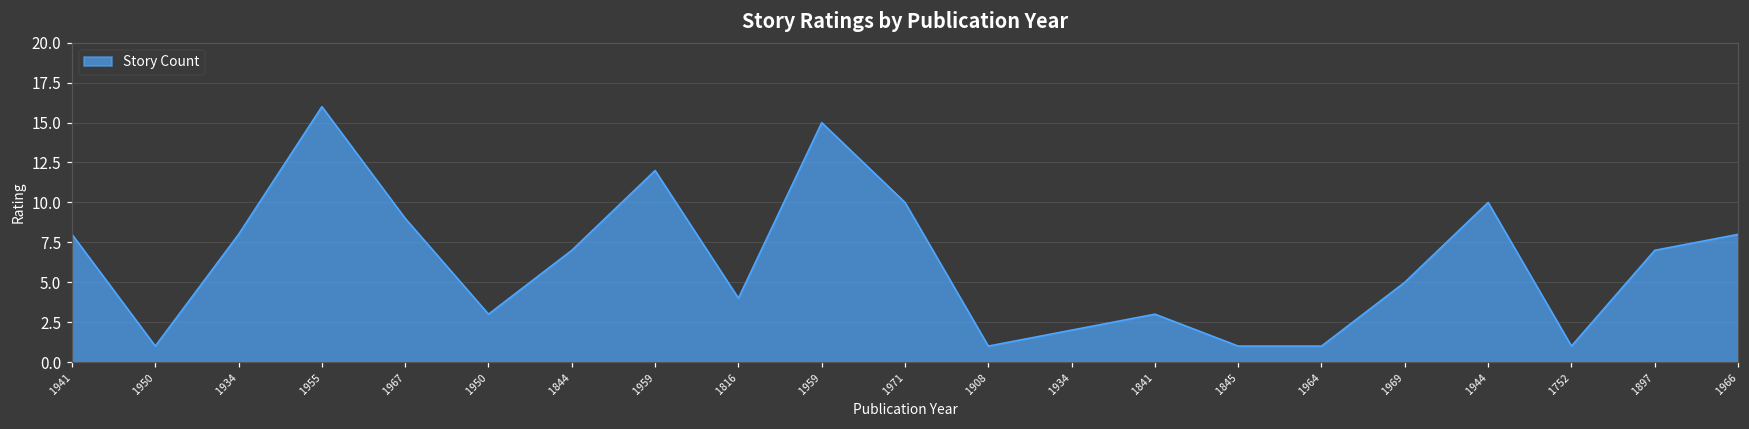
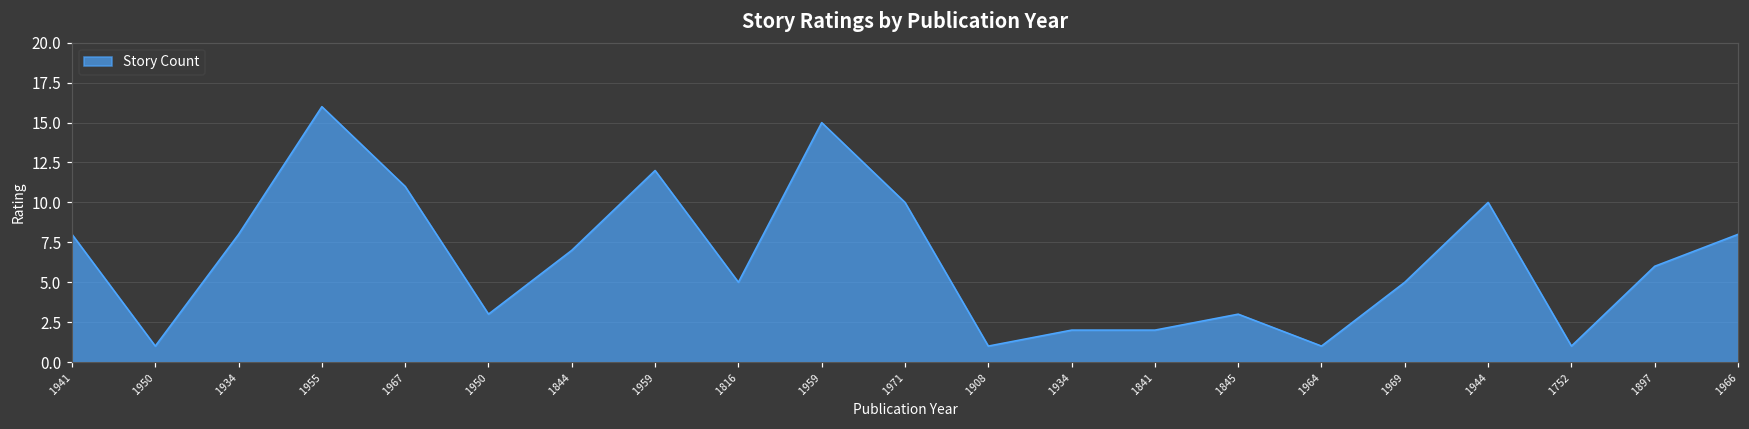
1967: 9 -> 11
1816: 4 -> 5
1841: 3 -> 2
1845: 1 -> 3
1897: 7 -> 6
